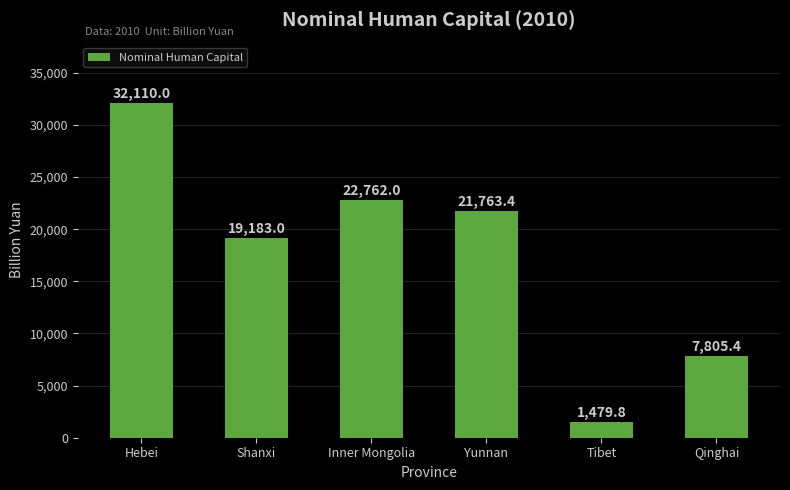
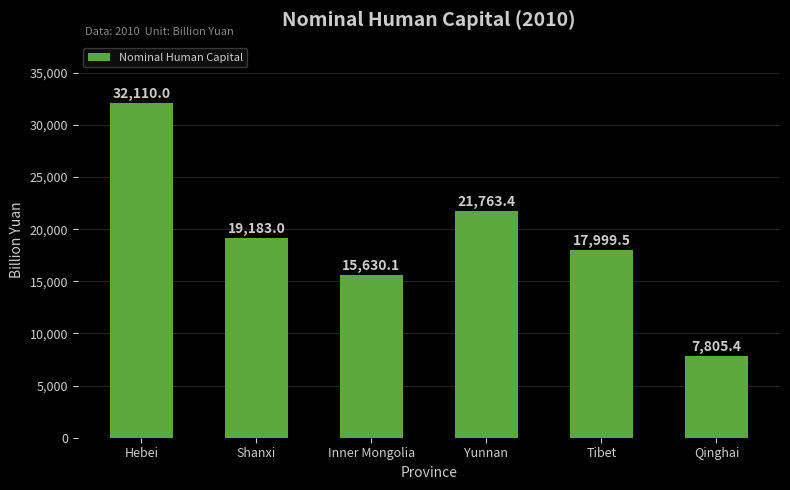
Inner Mongolia: 22,762.0 -> 15,630.1
Tibet: 1,479.8 -> 17,999.5
